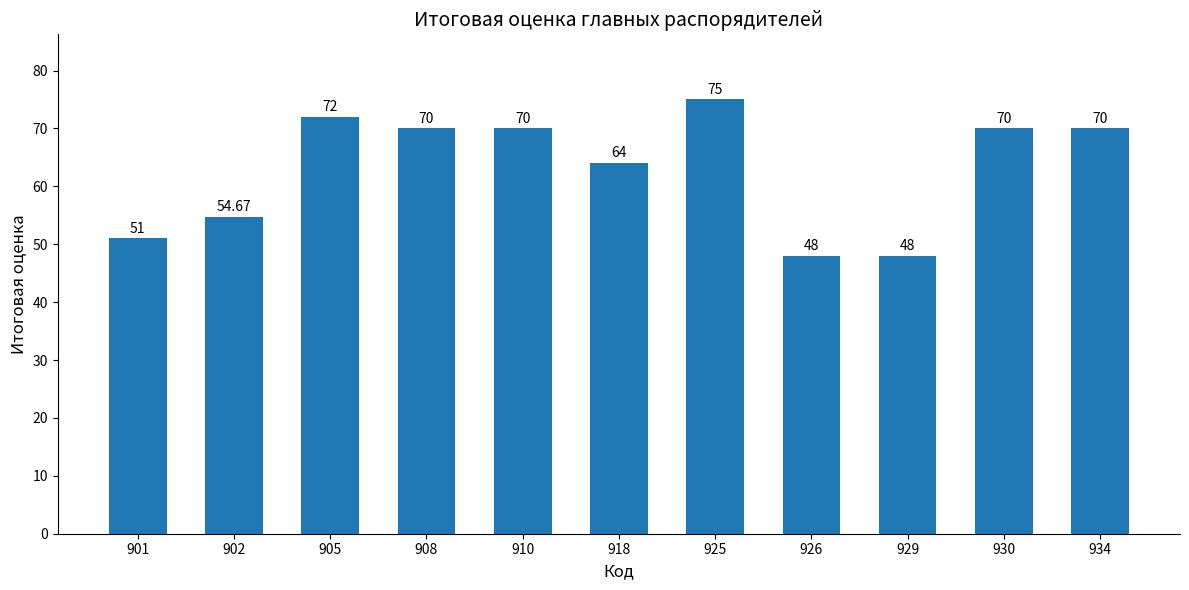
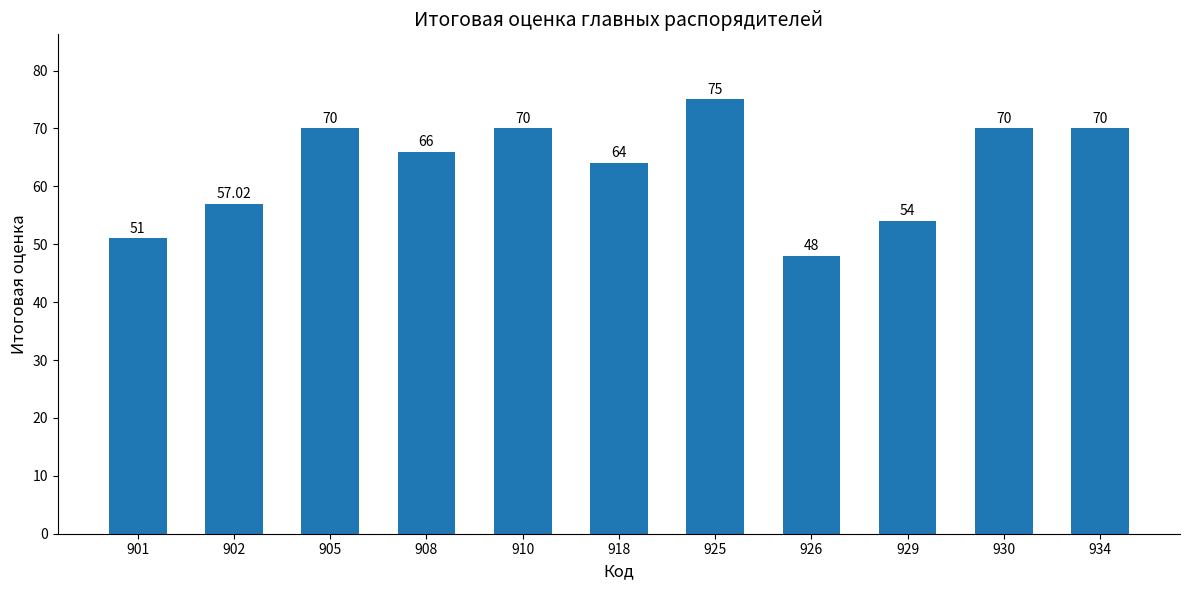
902: 54.67 -> 57.02
905: 72 -> 70
908: 70 -> 66
929: 48 -> 54
